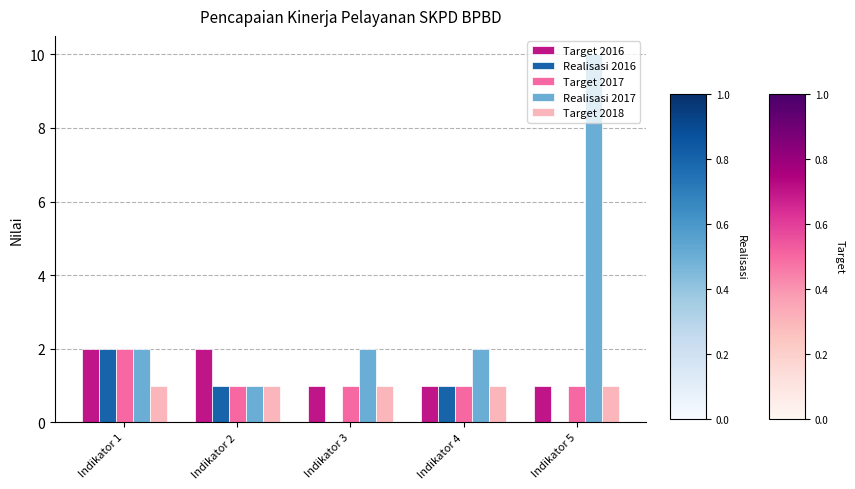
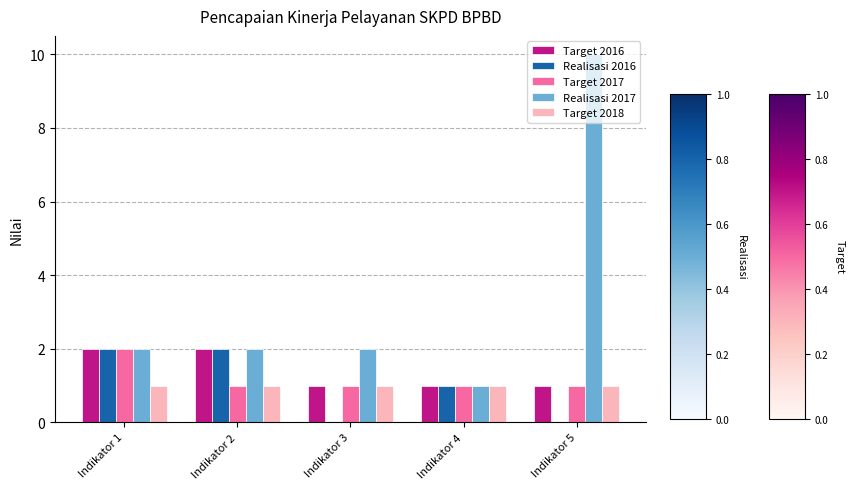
Realisasi 2016, Indikator 2: 1 -> 2
Realisasi 2017, Indikator 2: 1 -> 2
Realisasi 2017, Indikator 4: 2 -> 1
